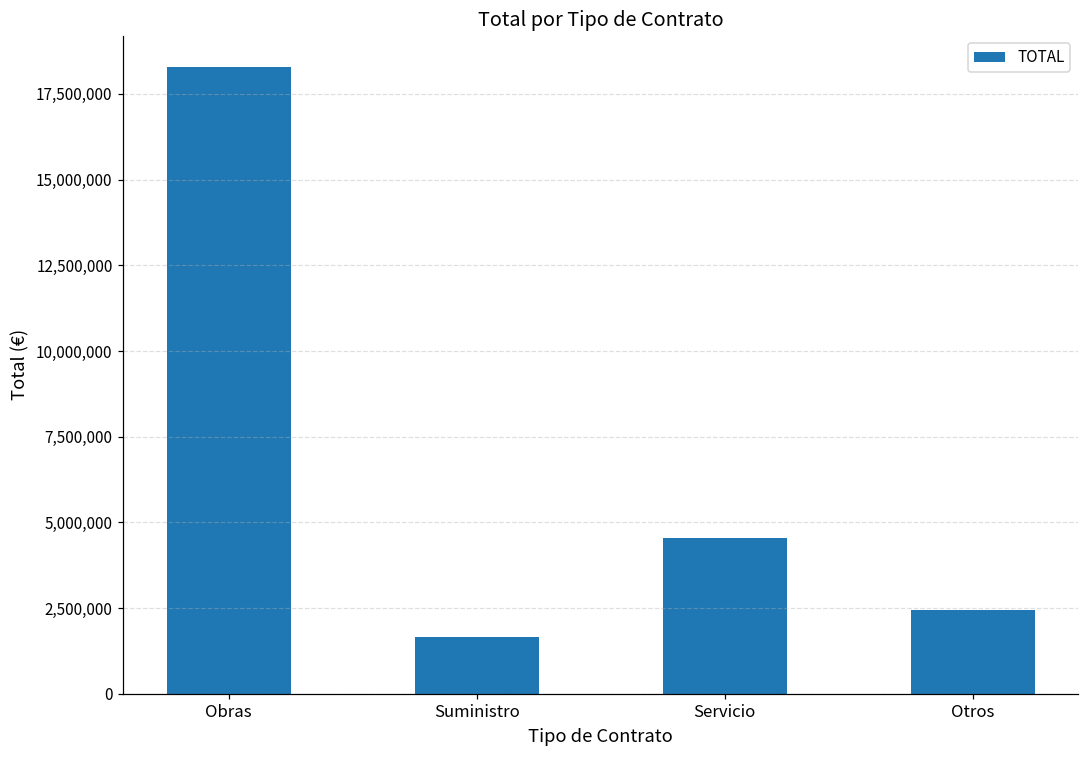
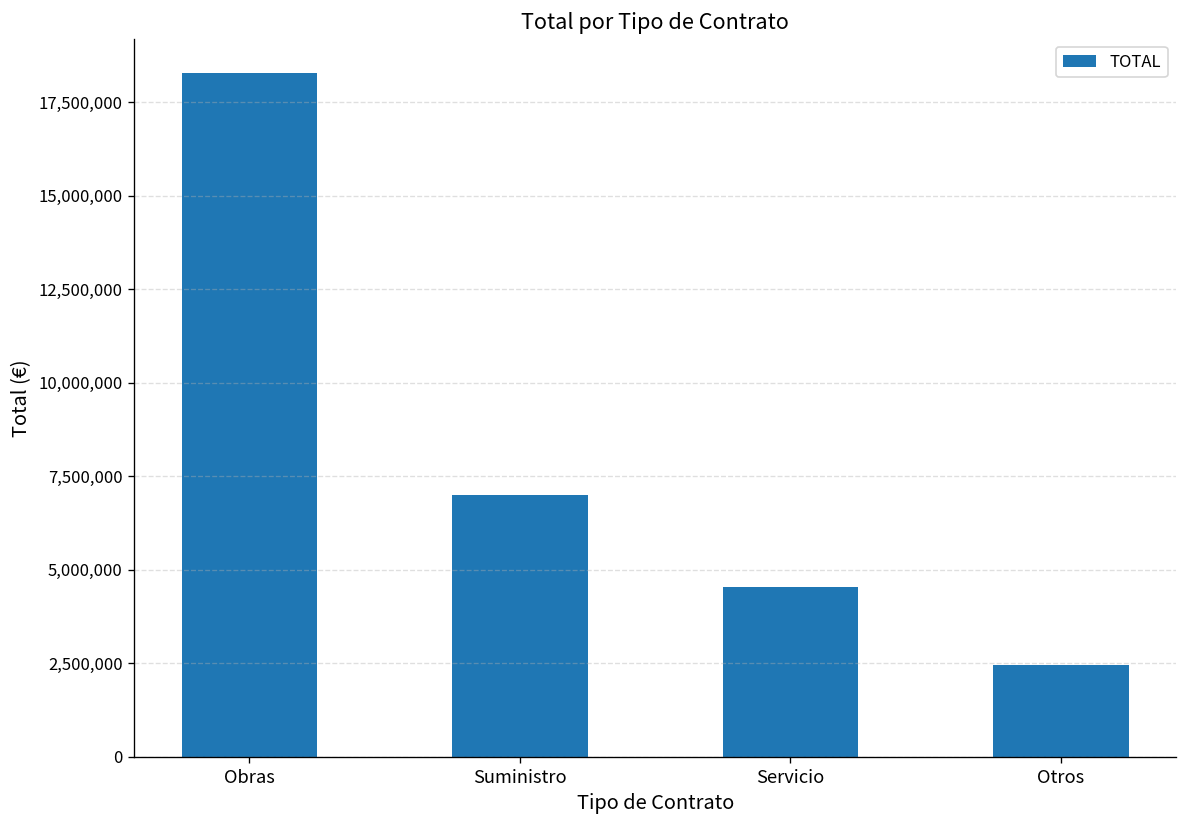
Suministro: 1,700,000 -> 7,000,000
